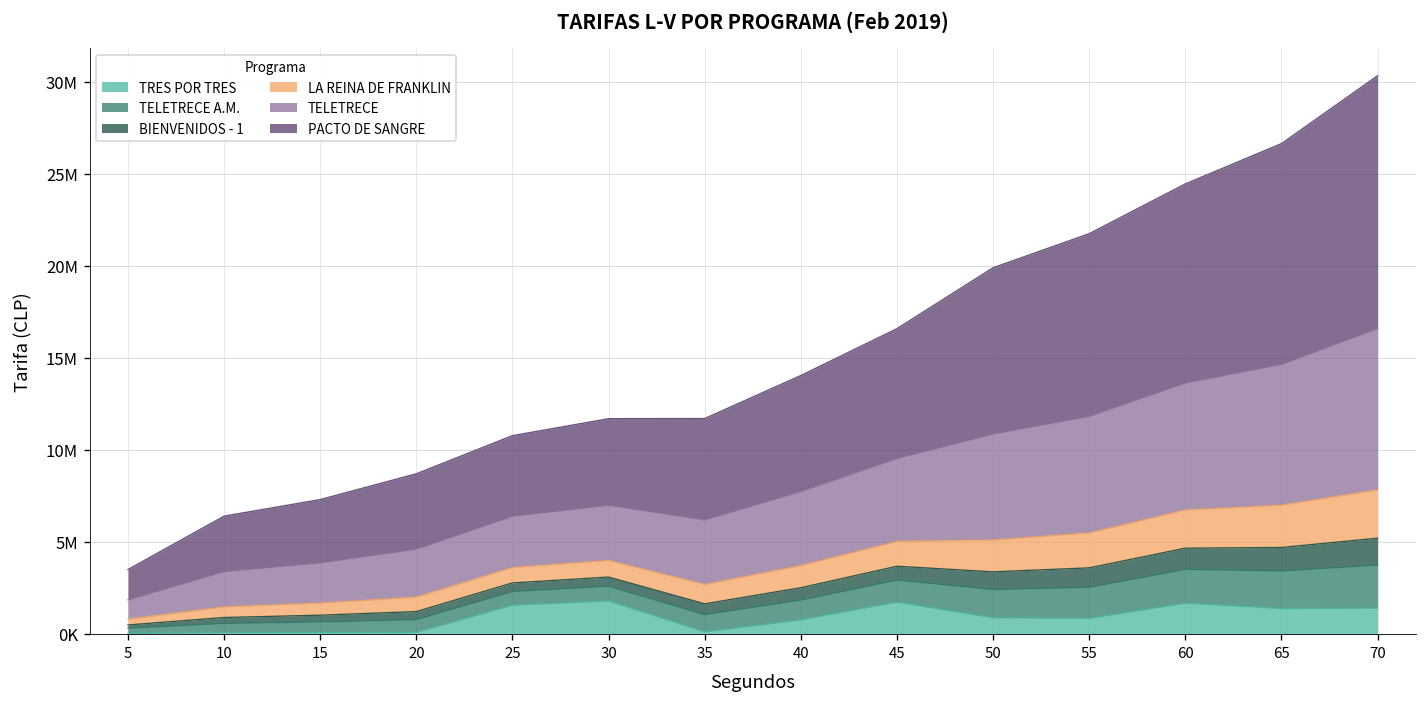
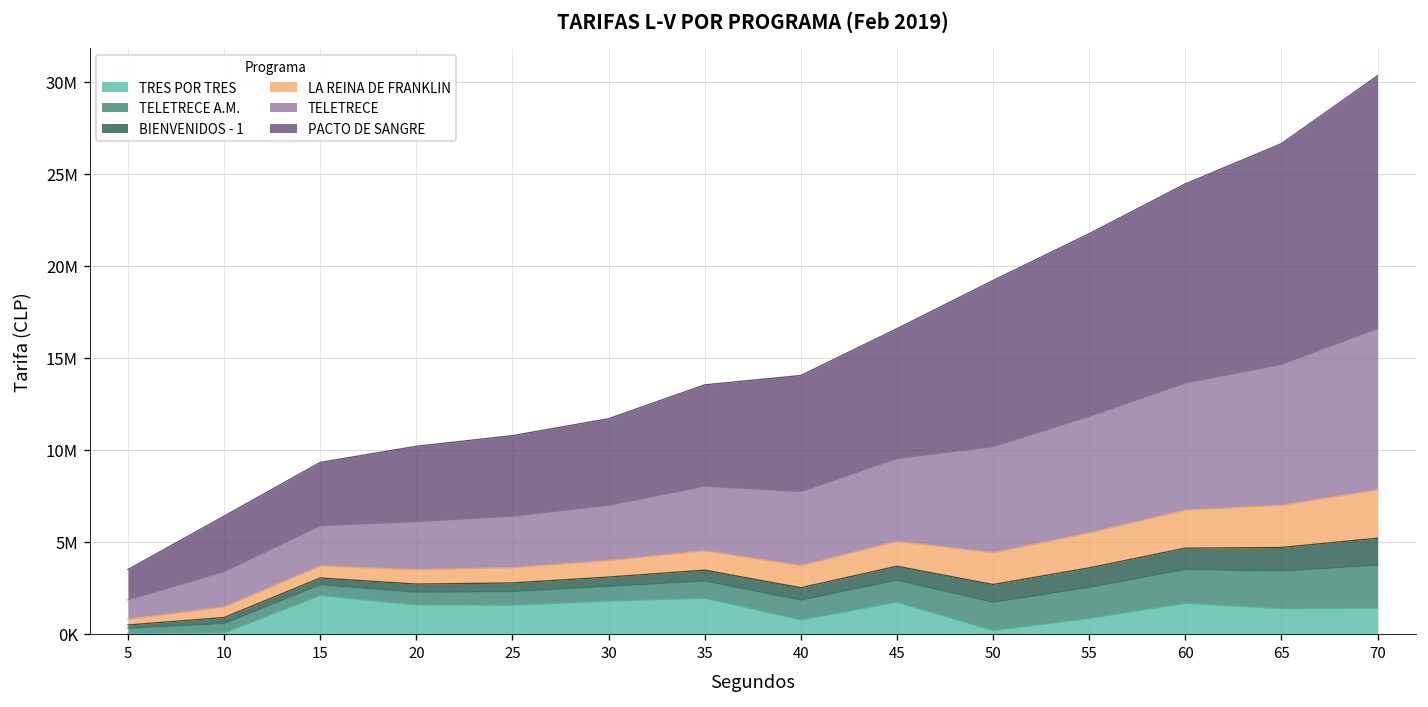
TRES POR TRES, 15: 100000 -> 2100000
TRES POR TRES, 20: 100000 -> 1600000
TRES POR TRES, 35: 100000 -> 1900000
TRES POR TRES, 50: 900000 -> 200000
